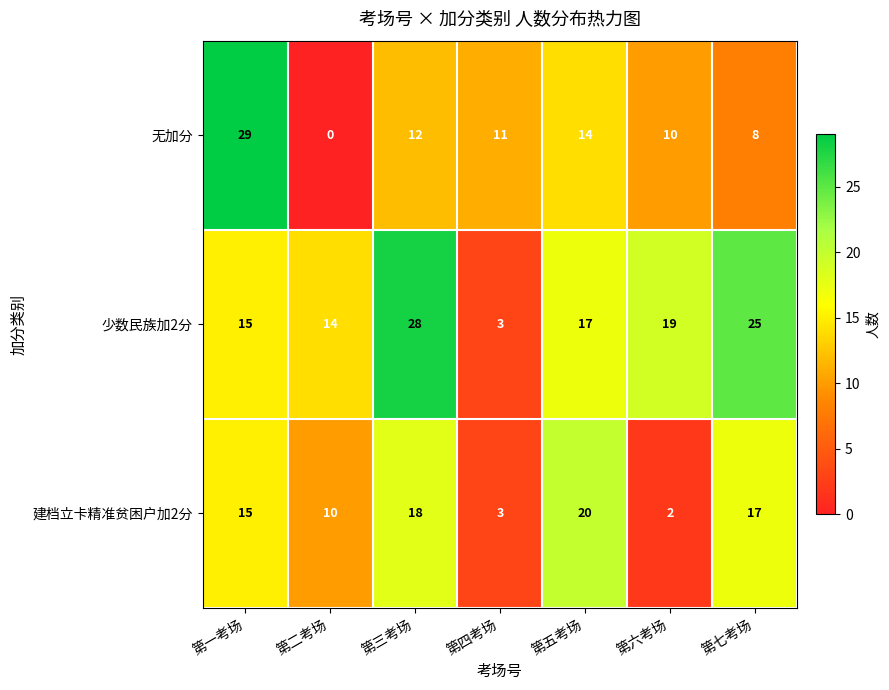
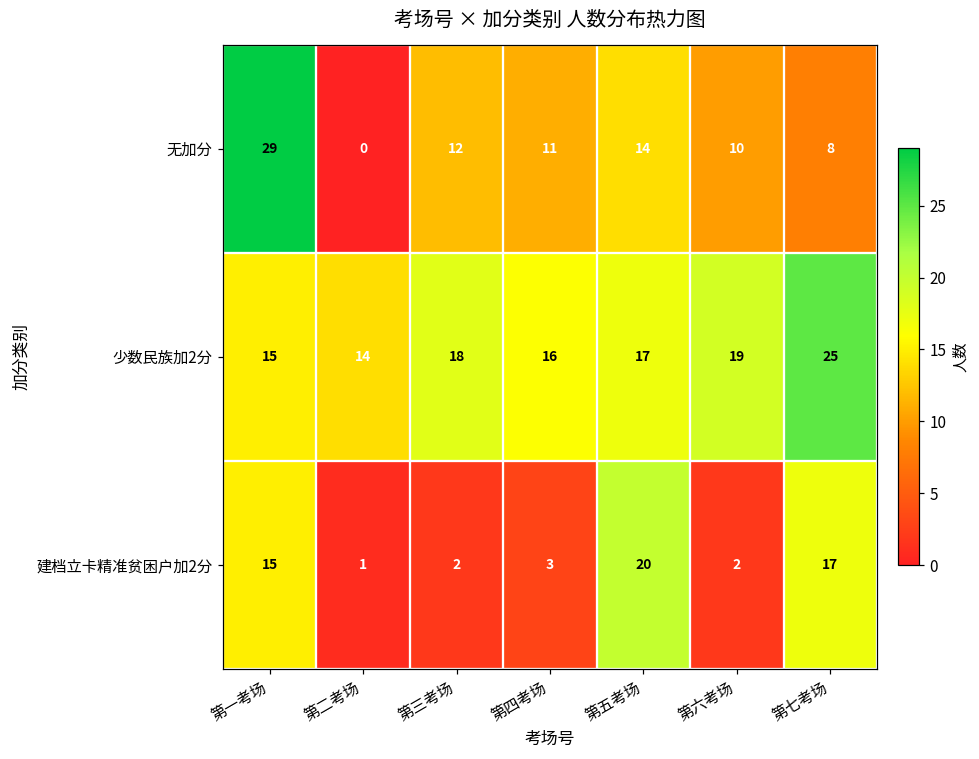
少数民族加2分, 第三考场: 28 -> 18
少数民族加2分, 第四考场: 3 -> 16
建档立卡精准贫困户加2分, 第二考场: 10 -> 1
建档立卡精准贫困户加2分, 第三考场: 18 -> 2
